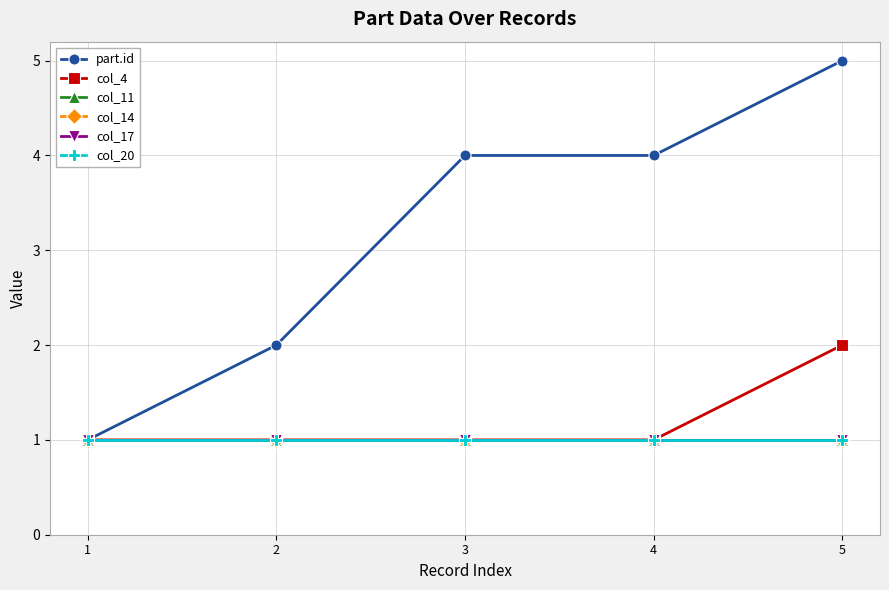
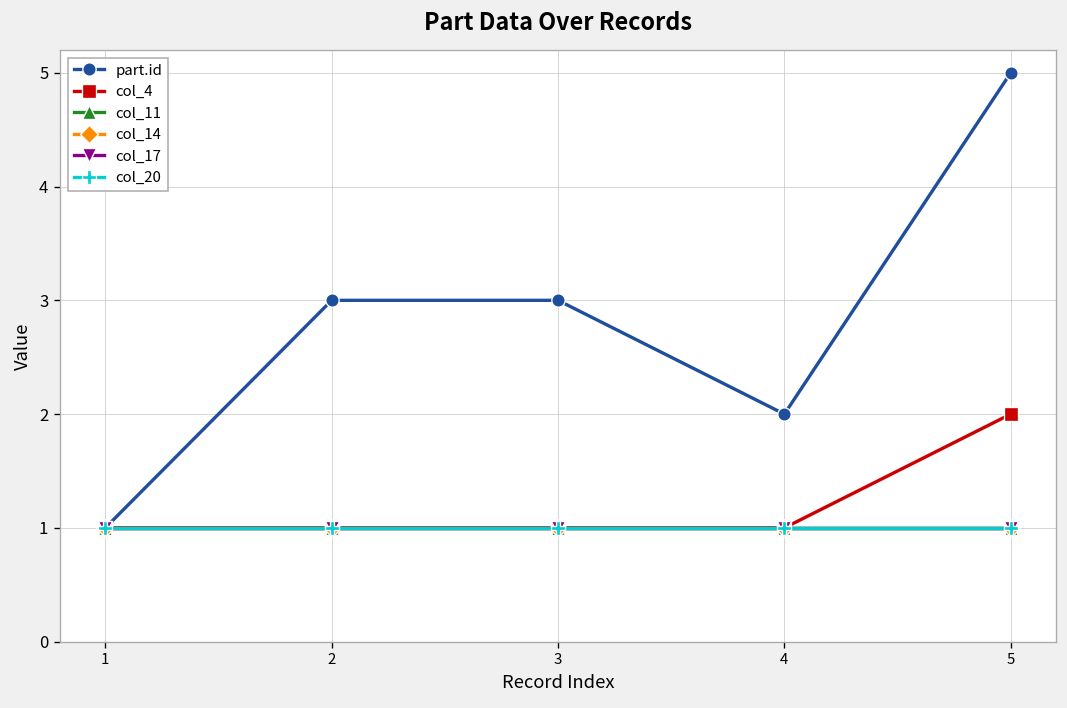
part.id, 2: 2 -> 3
part.id, 3: 4 -> 3
part.id, 4: 4 -> 2
